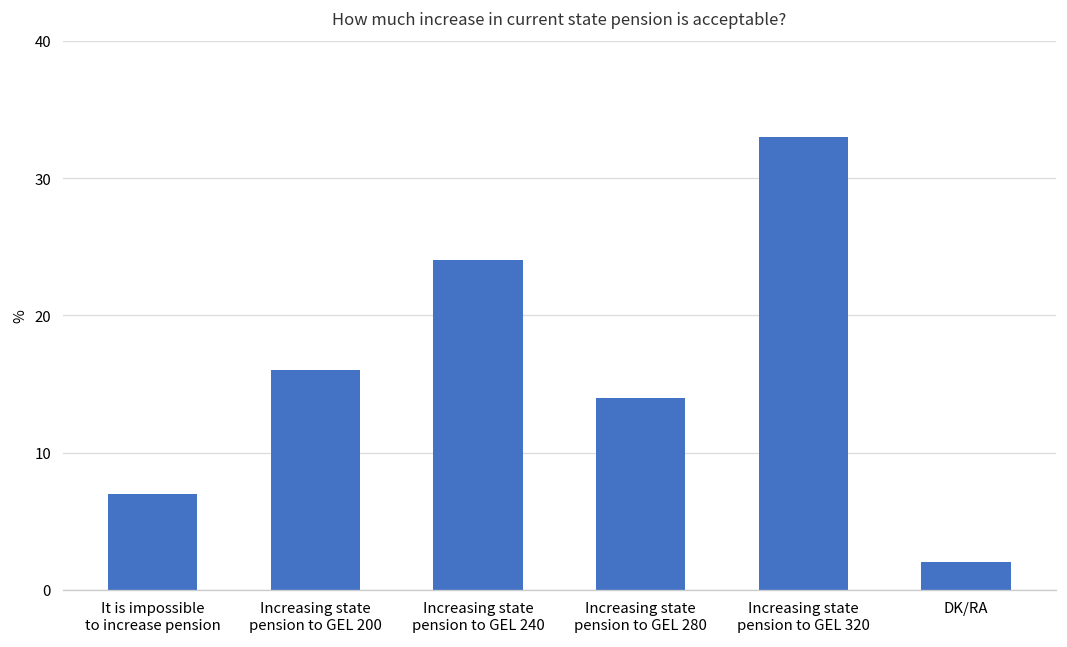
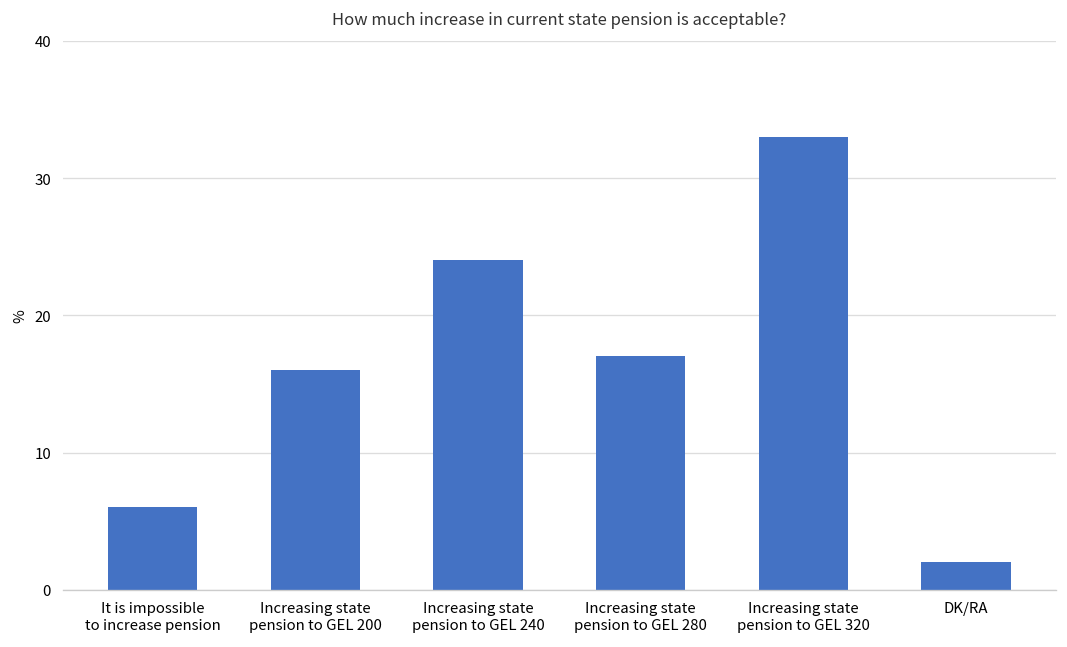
It is impossible to increase pension: 7 -> 6
Increasing state pension to GEL 280: 14 -> 17
